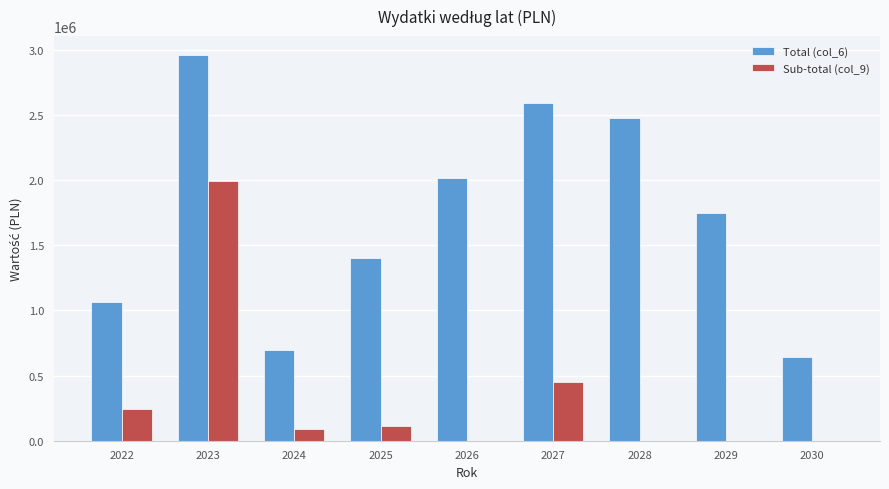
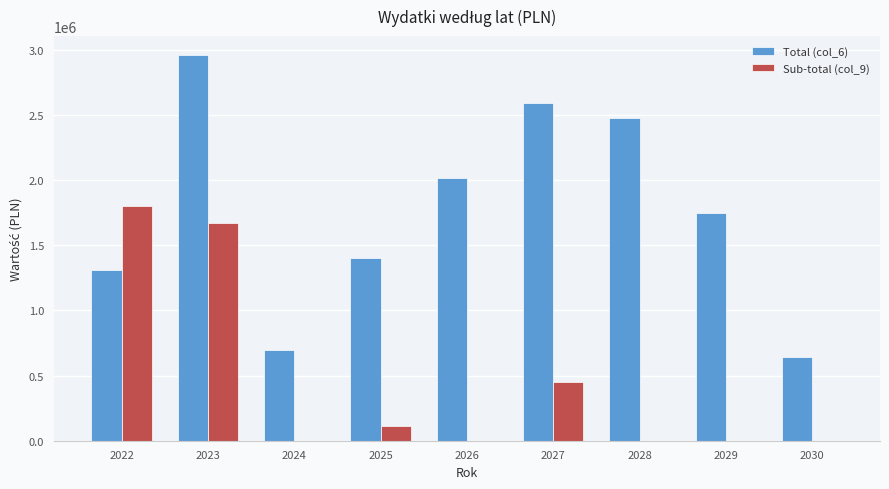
Total (col_6), 2022: 1070000 -> 1310000
Sub-total (col_9), 2022: 240000 -> 1800000
Sub-total (col_9), 2023: 2000000 -> 1670000
Sub-total (col_9), 2024: 90000 -> 0
